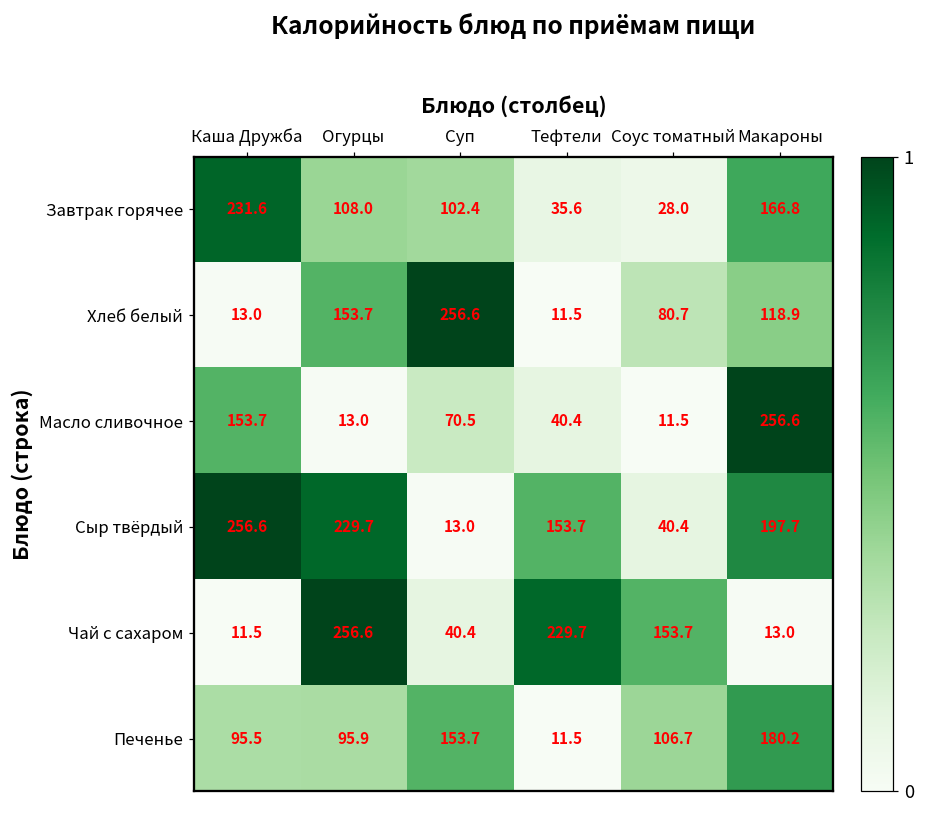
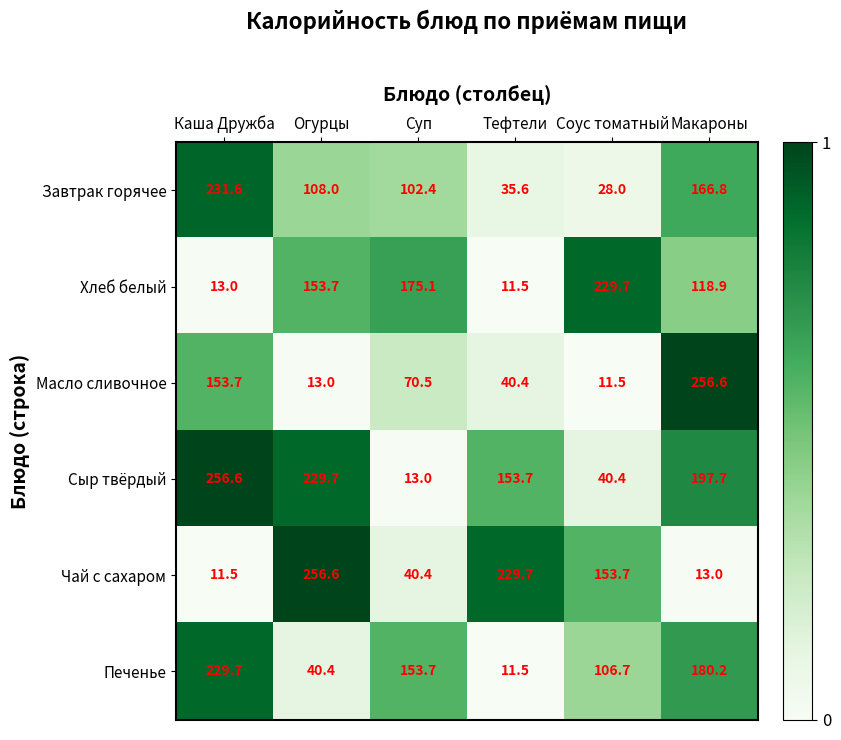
Хлеб белый, Суп: 256.6 -> 175.1
Хлеб белый, Соус томатный: 80.7 -> 229.7
Печенье, Каша Дружба: 95.5 -> 229.7
Печенье, Огурцы: 95.9 -> 40.4
